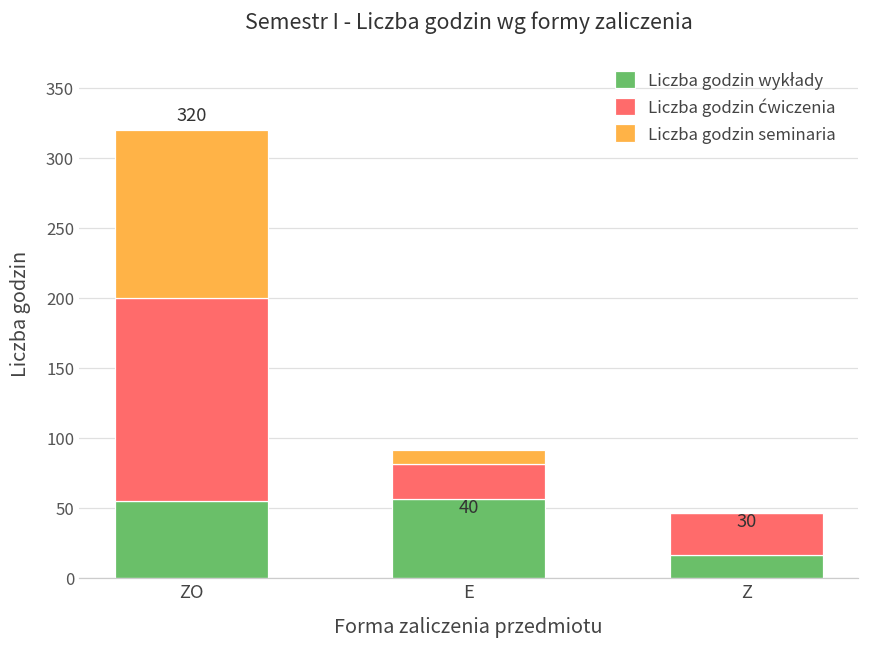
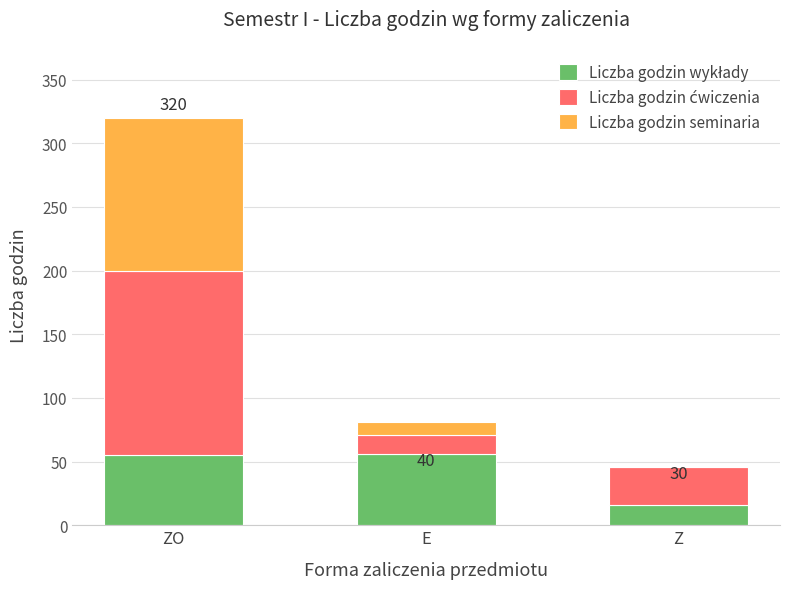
Liczba godzin ćwiczenia, E: 25 -> 15
